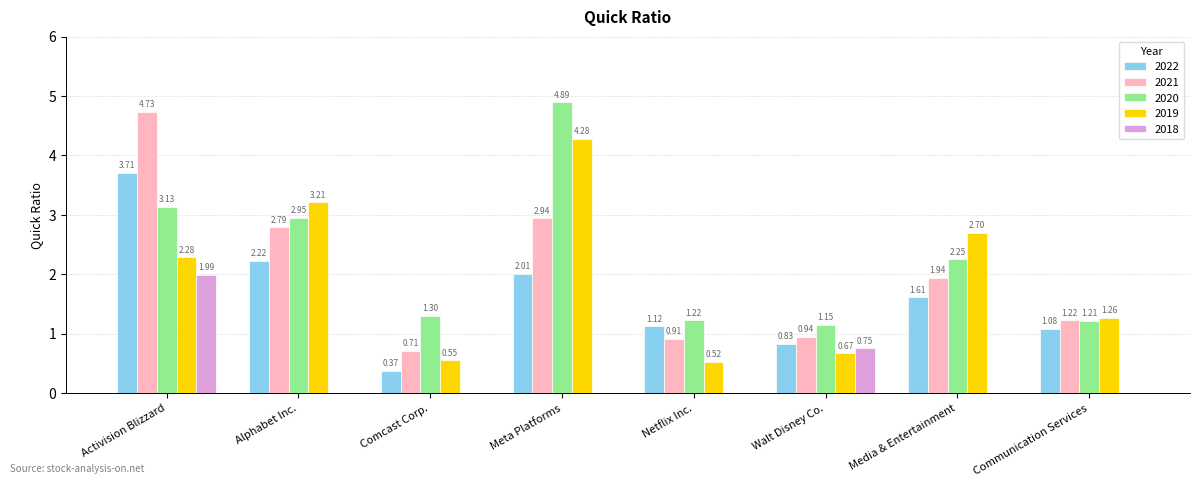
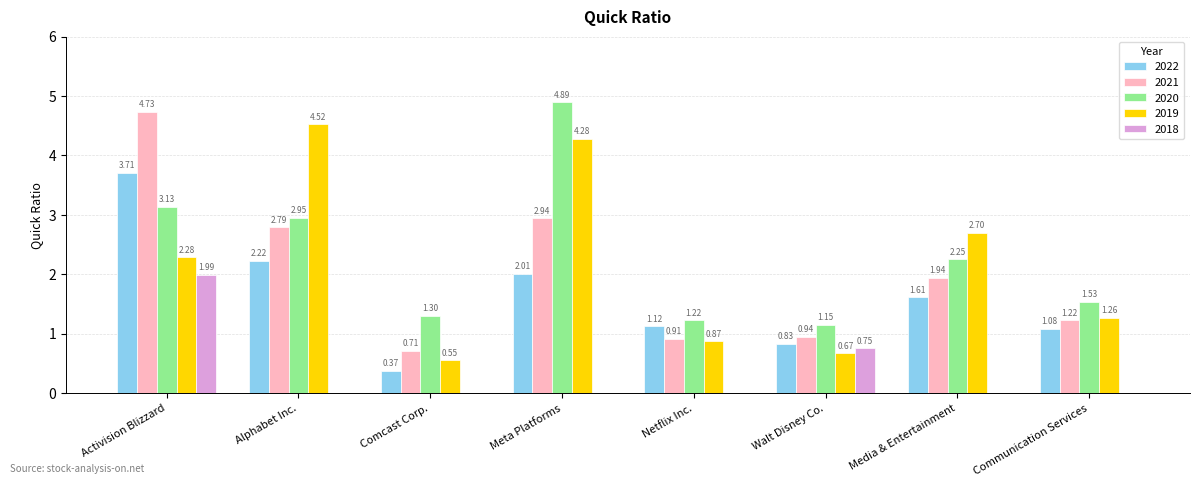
2019, Alphabet Inc.: 3.21 -> 4.52
2019, Netflix Inc.: 0.52 -> 0.87
2020, Communication Services: 1.21 -> 1.53
